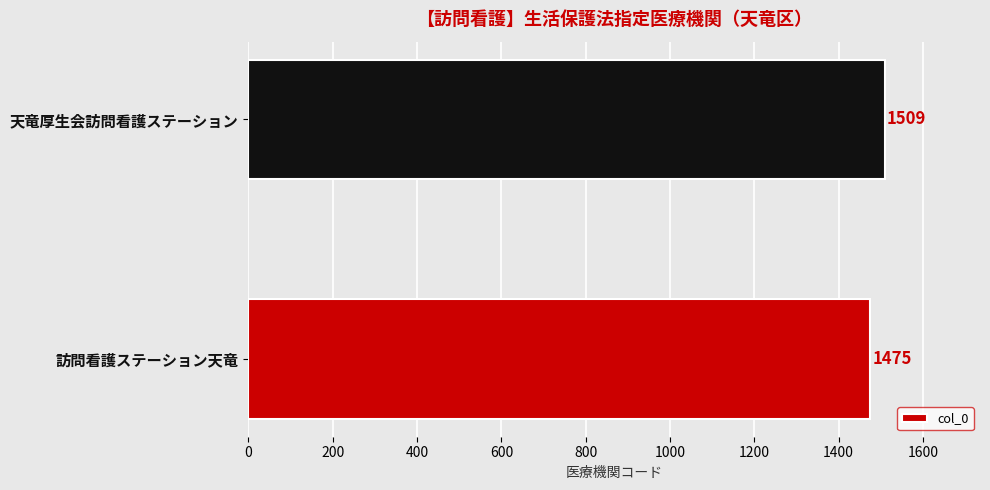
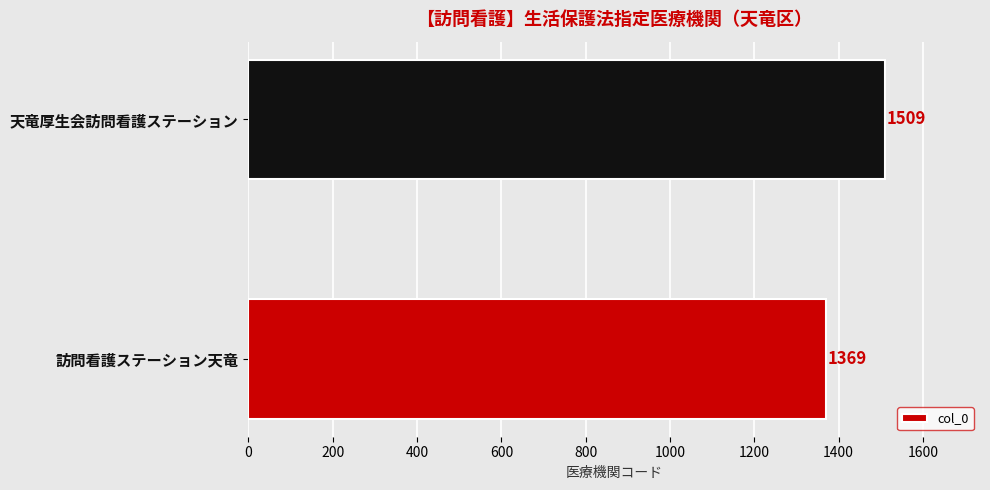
訪問看護ステーション天竜: 1475 -> 1369
